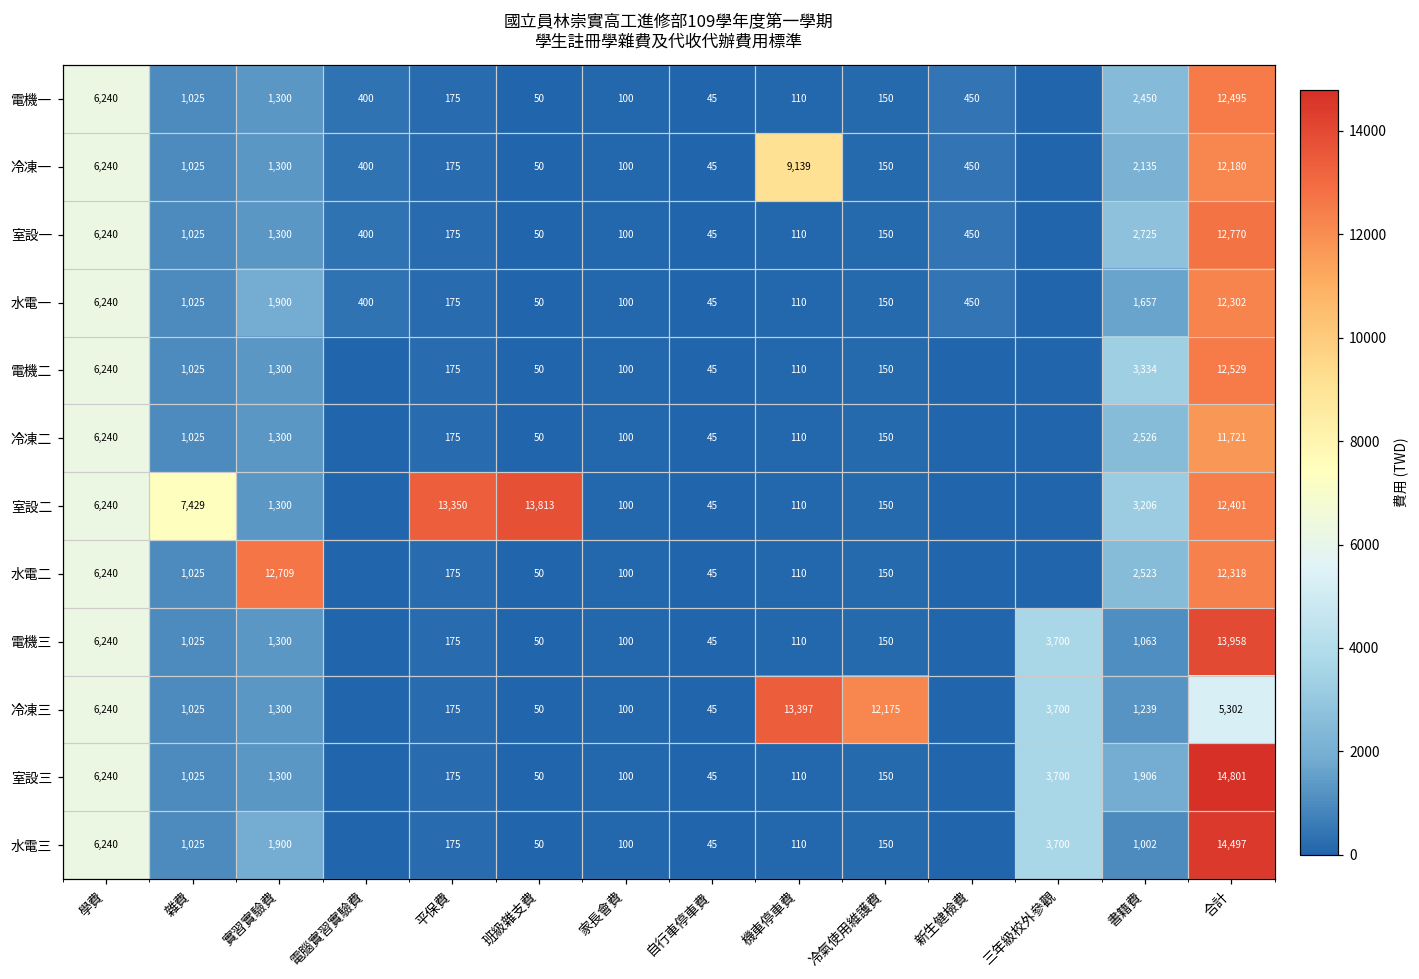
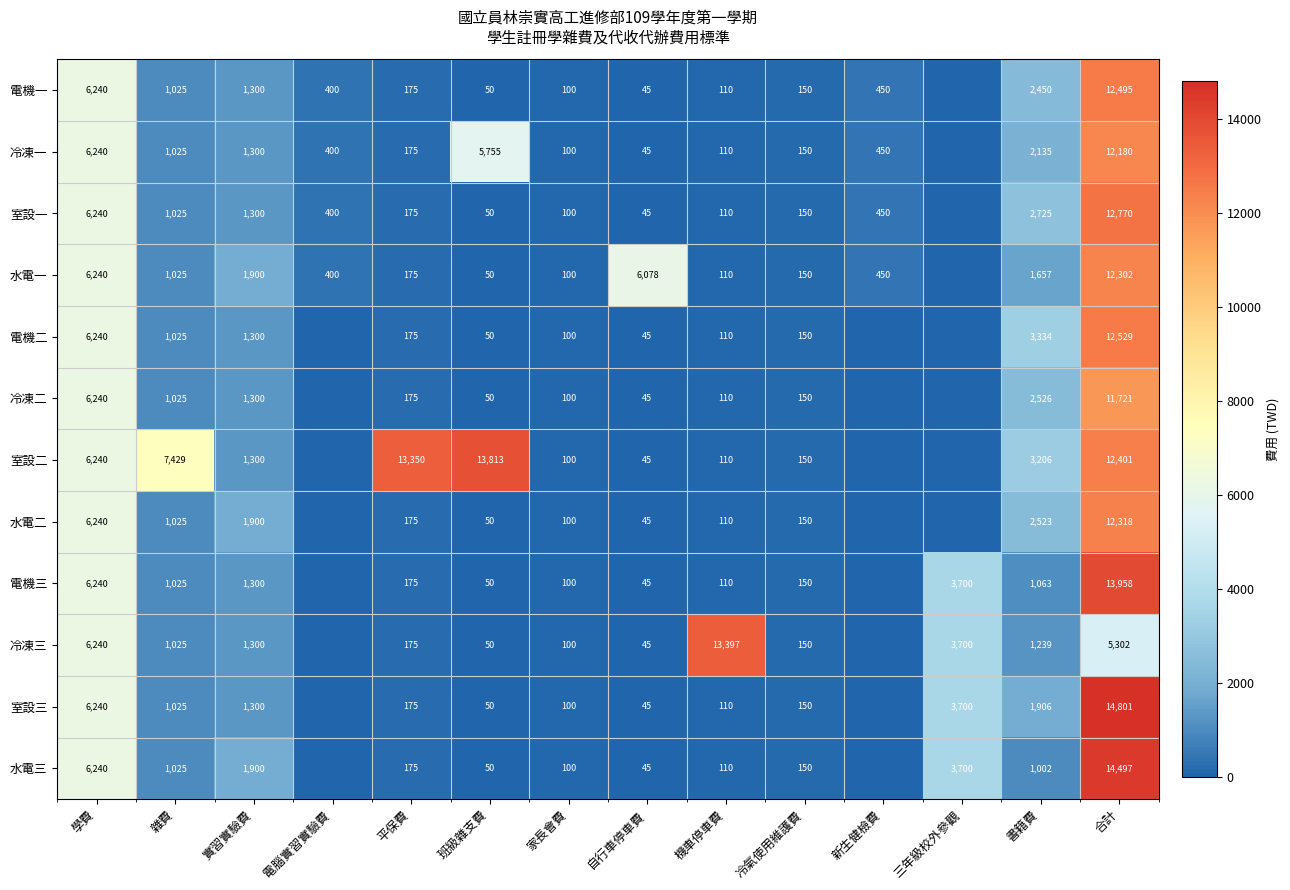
冷凍一, 班級雜支費: 50 -> 5,755
冷凍一, 機車停車費: 9,139 -> 110
水電一, 自行車停車費: 45 -> 6,078
水電二, 實習實驗費: 12,709 -> 1,900
冷凍三, 冷氣使用維護費: 12,175 -> 150
